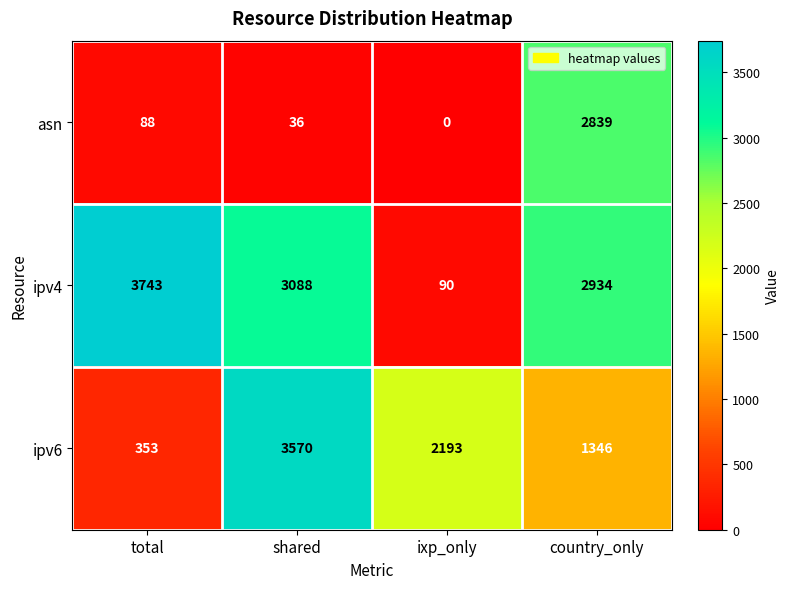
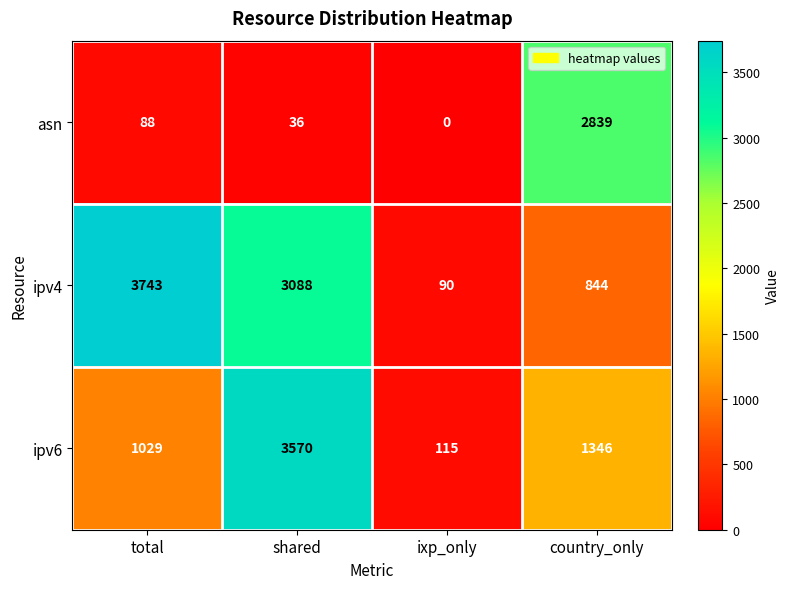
ipv4, country_only: 2934 -> 844
ipv6, total: 353 -> 1029
ipv6, ixp_only: 2193 -> 115
